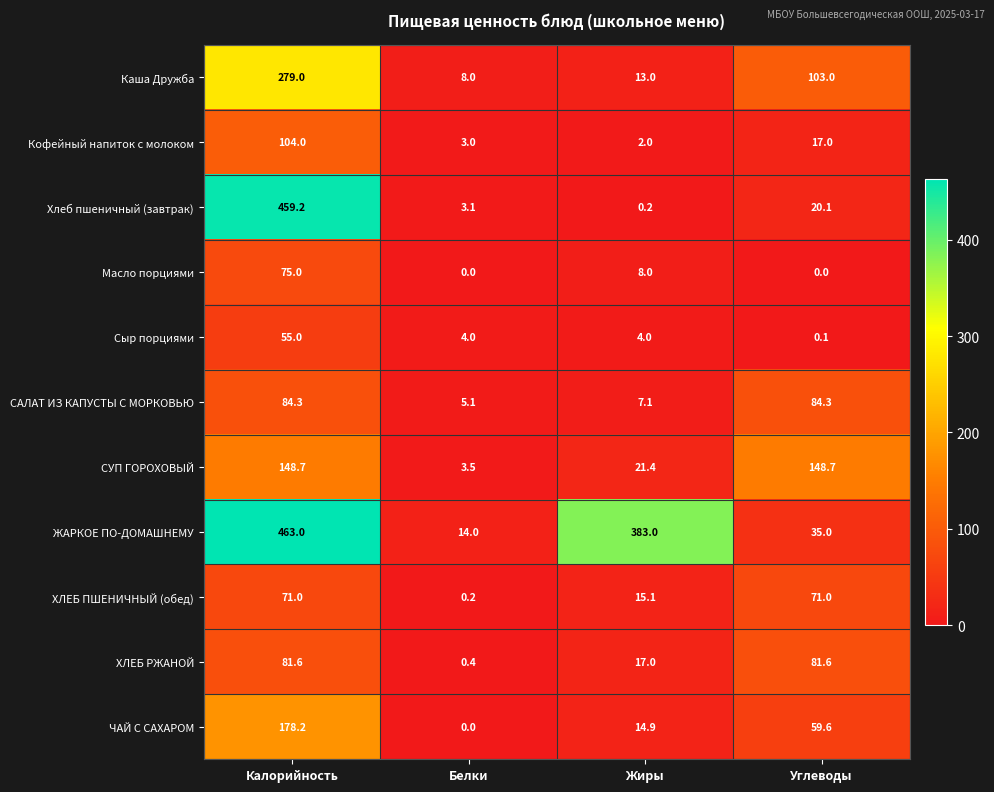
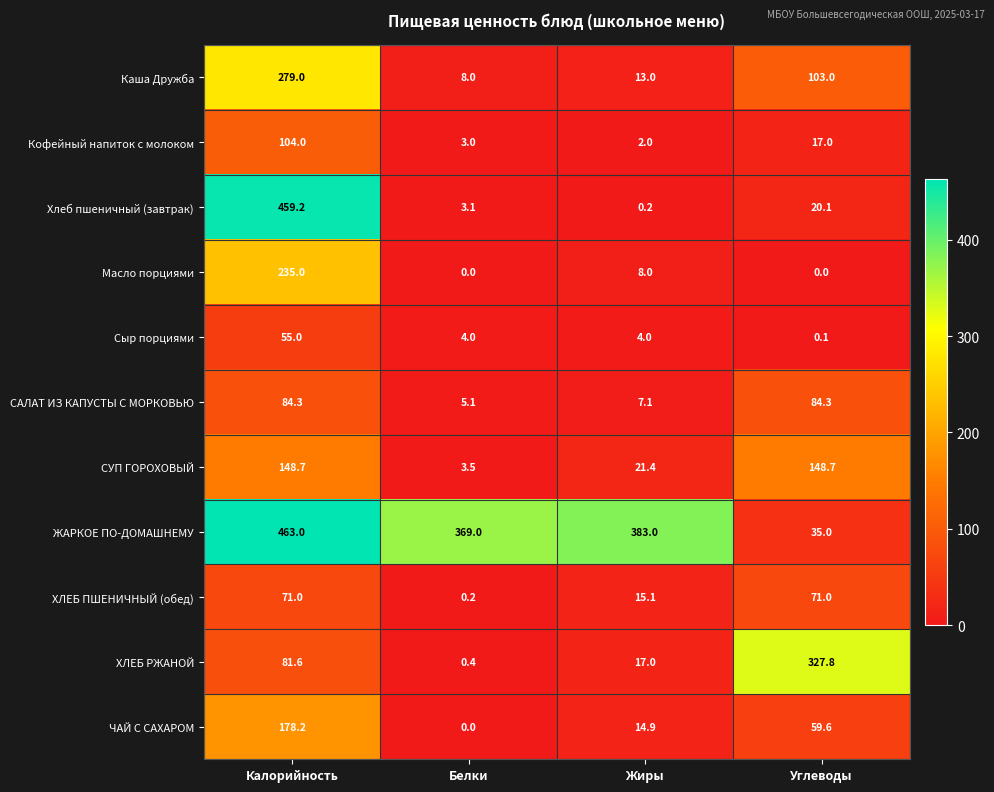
Масло порциями, Калорийность: 75.0 -> 235.0
ЖАРКОЕ ПО-ДОМАШНЕМУ, Белки: 14.0 -> 369.0
ХЛЕБ РЖАНОЙ, Углеводы: 81.6 -> 327.8
